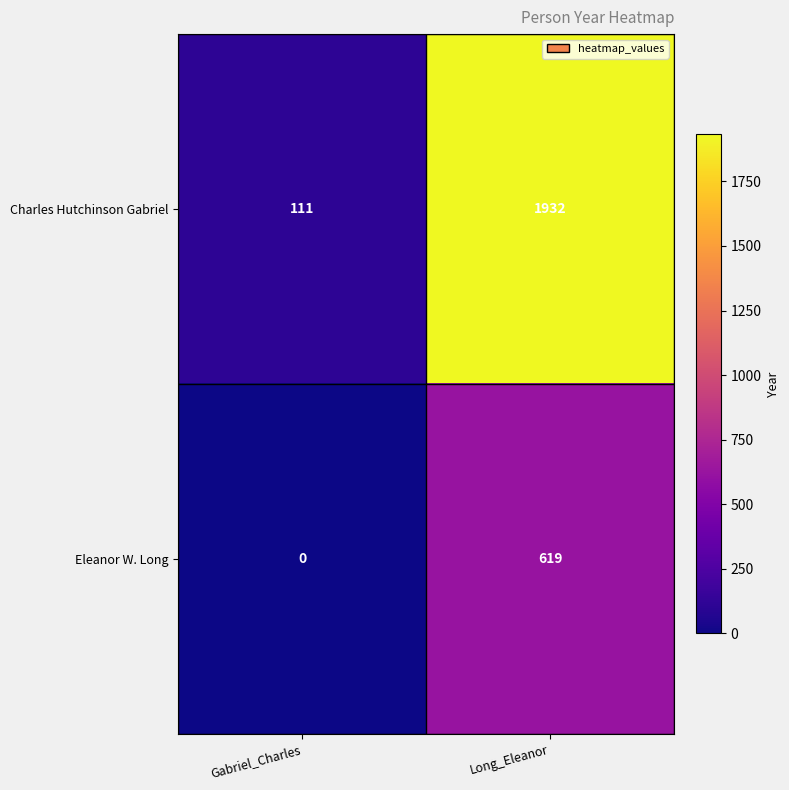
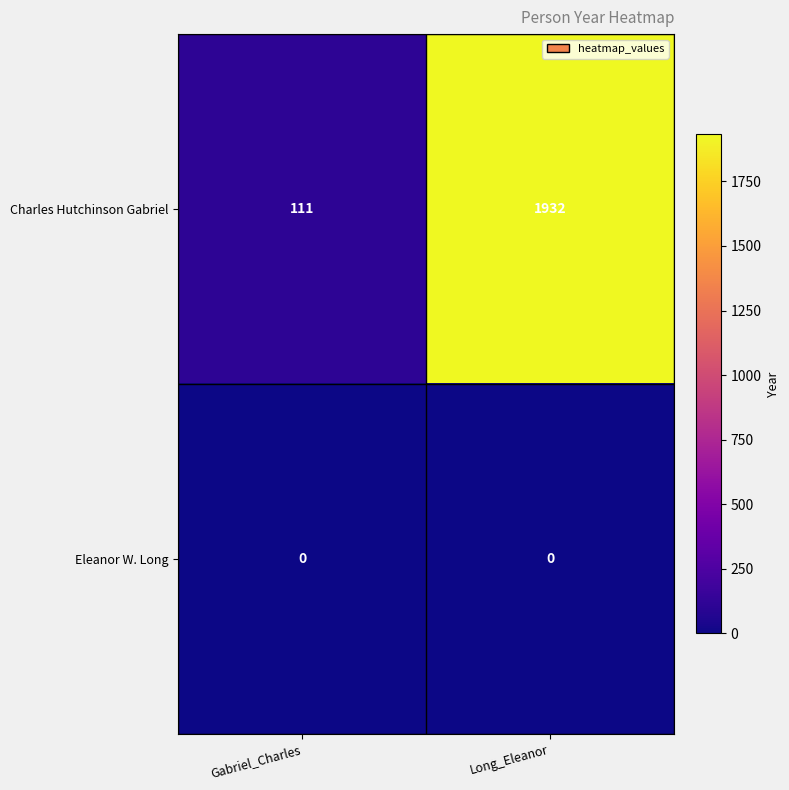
Eleanor W. Long, Long_Eleanor: 619 -> 0
